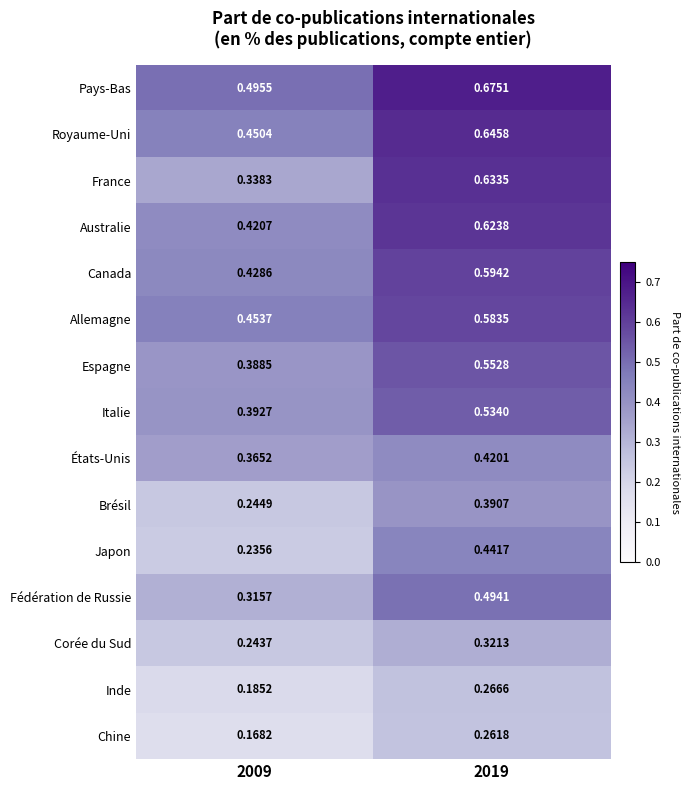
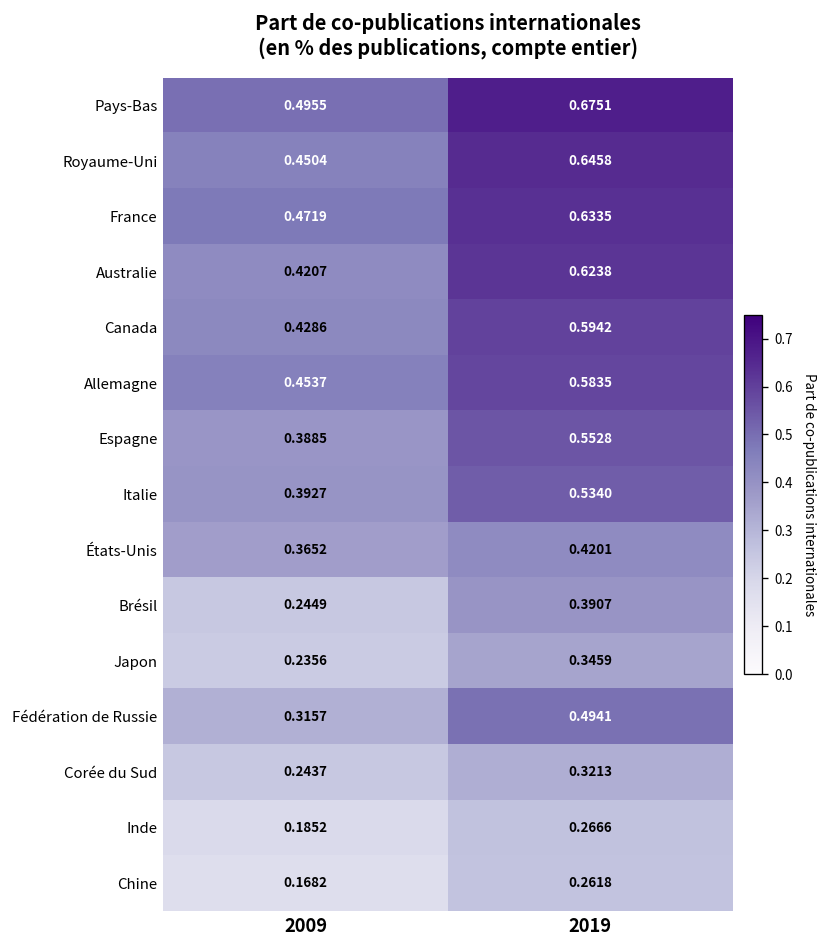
France, 2009: 0.3383 -> 0.4719
Japon, 2019: 0.4417 -> 0.3459
